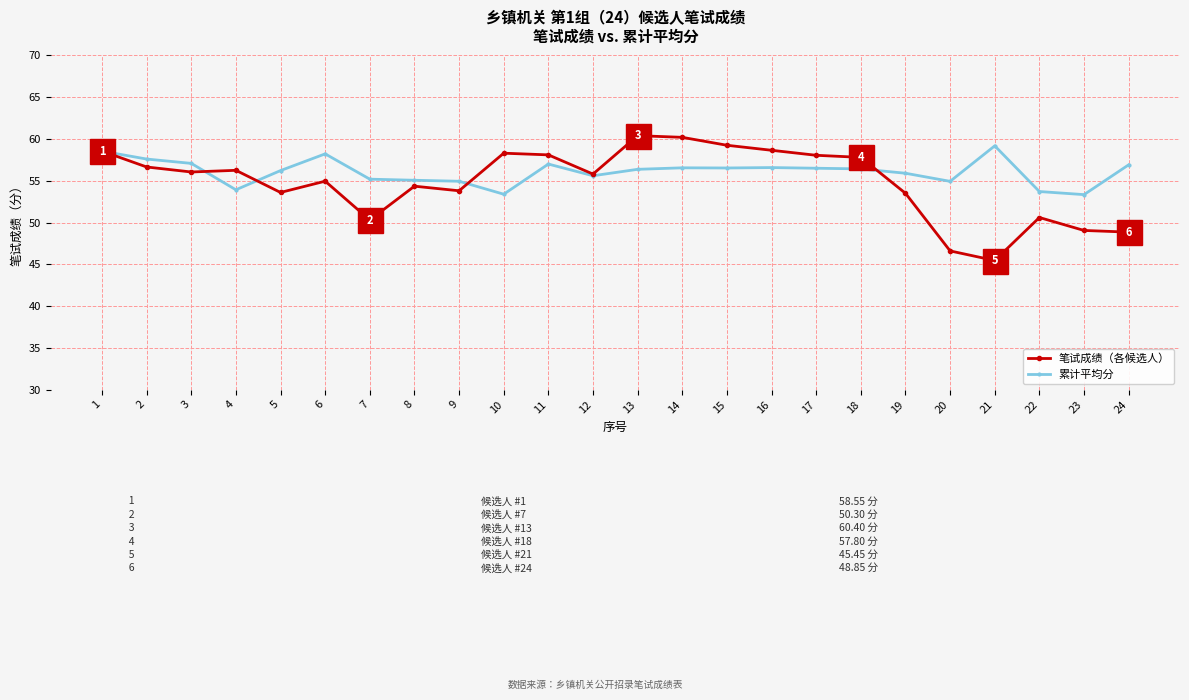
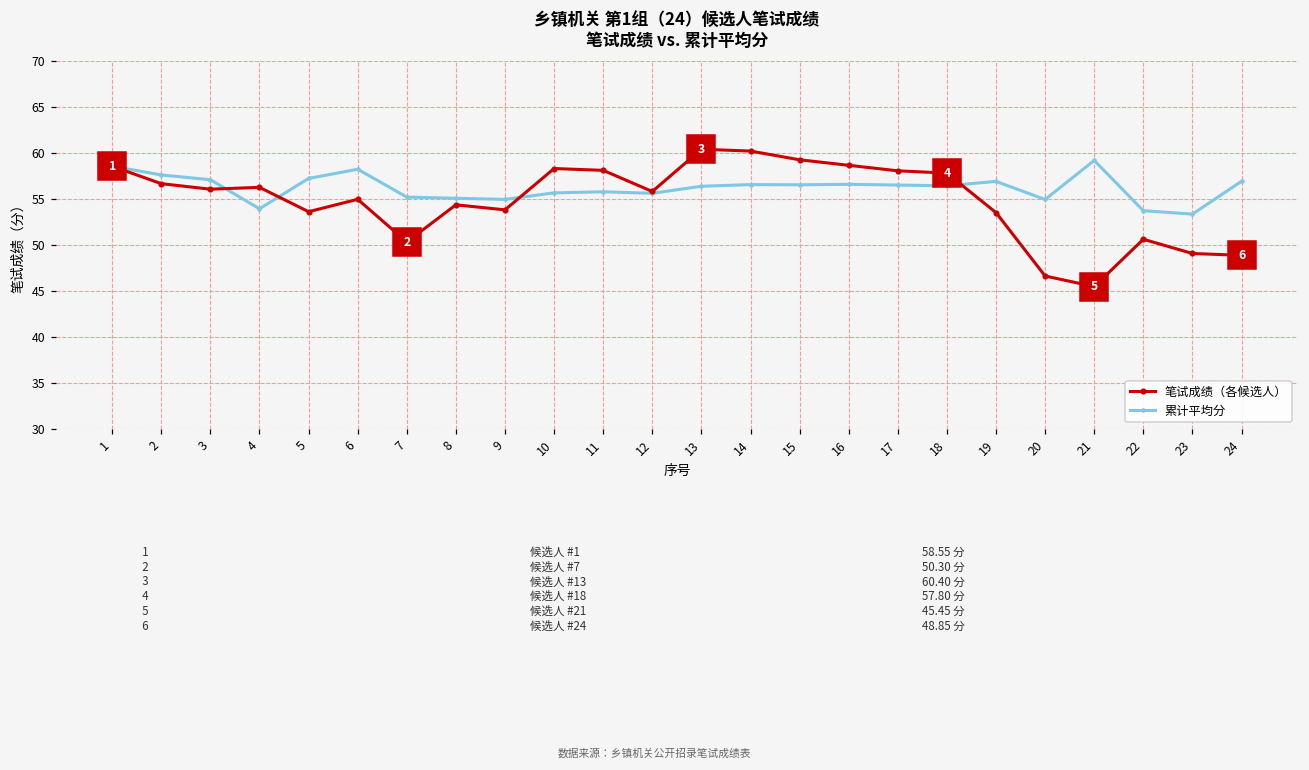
累计平均分, 5: 56 -> 57
累计平均分, 10: 53 -> 56
累计平均分, 11: 57 -> 56
累计平均分, 19: 56 -> 57
